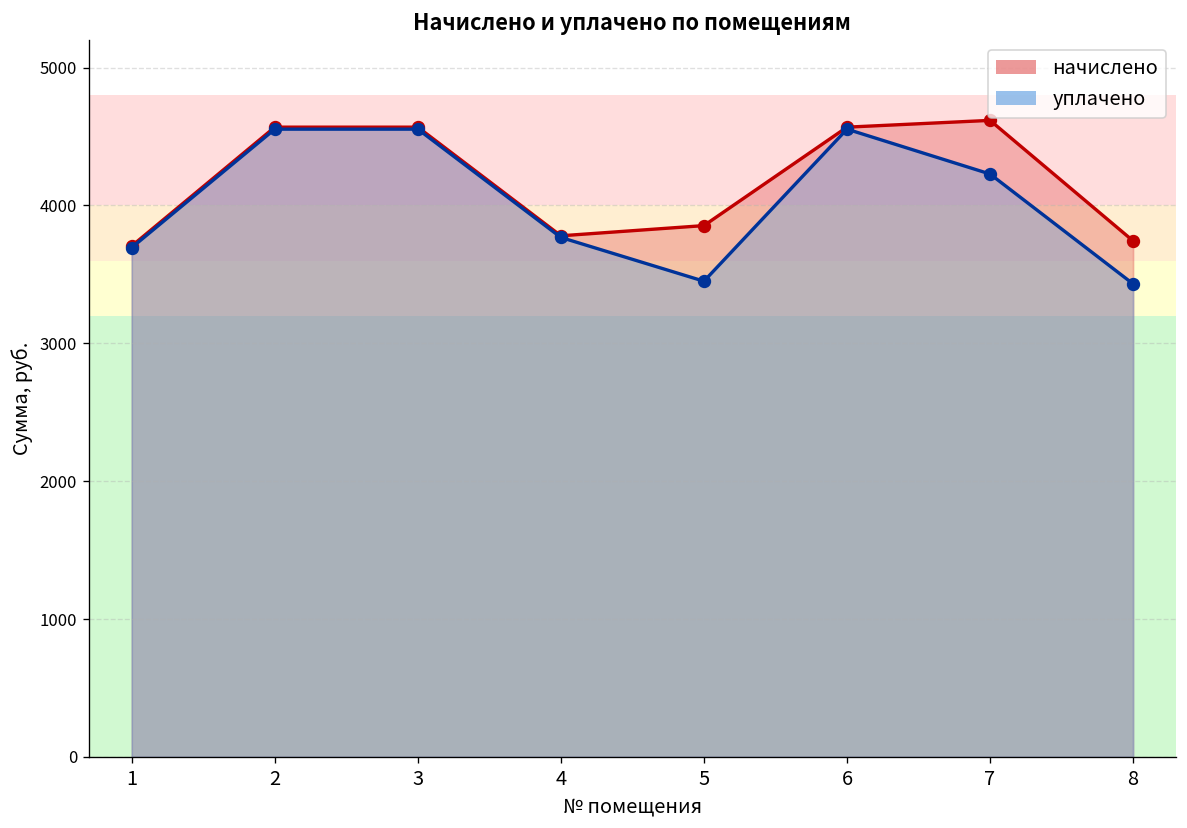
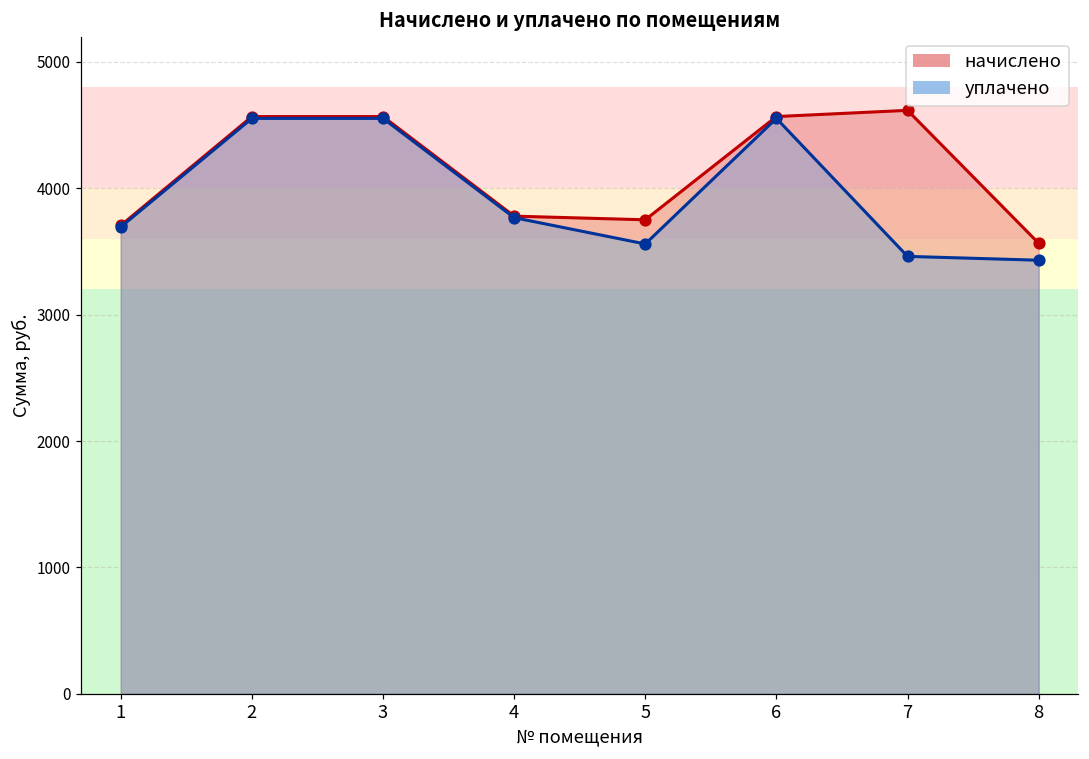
начислено, 5: 3850 -> 3750
уплачено, 5: 3450 -> 3560
уплачено, 7: 4230 -> 3460
начислено, 8: 3740 -> 3570
